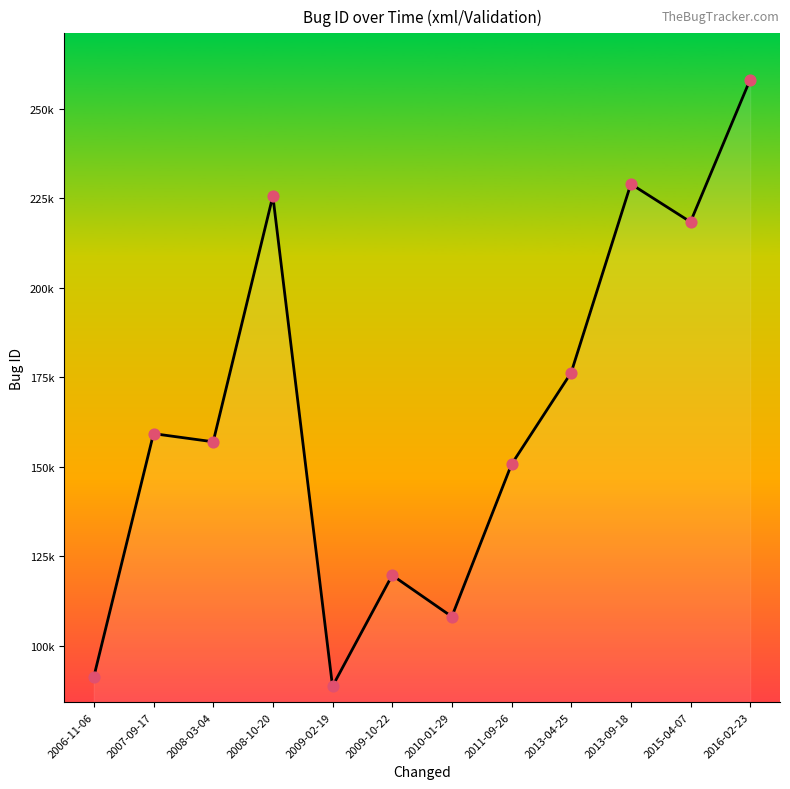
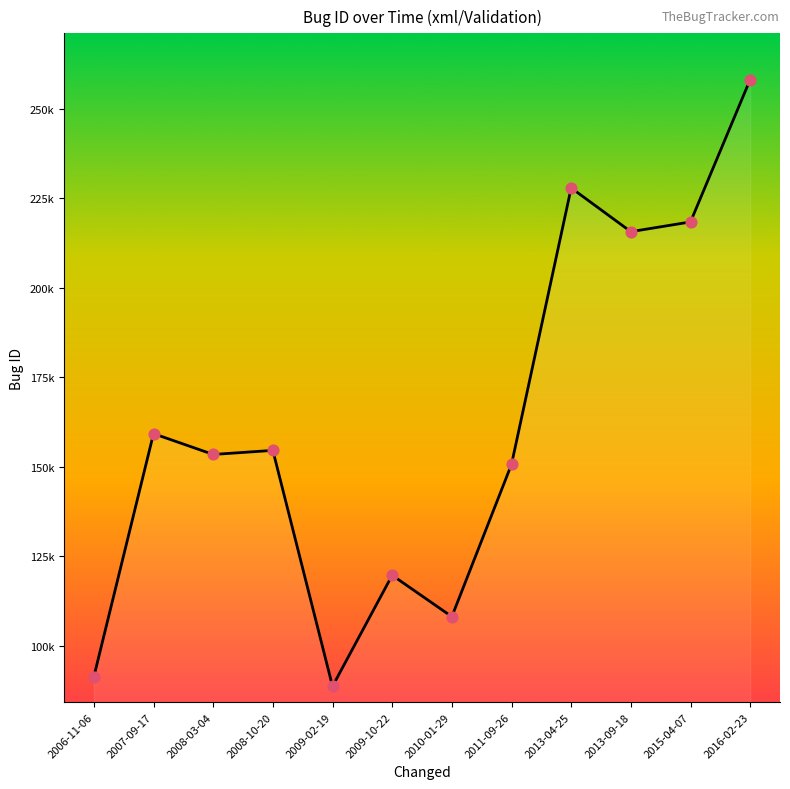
2008-03-04: 157000 -> 153000
2008-10-20: 226000 -> 155000
2013-04-25: 176000 -> 228000
2013-09-18: 229000 -> 216000
